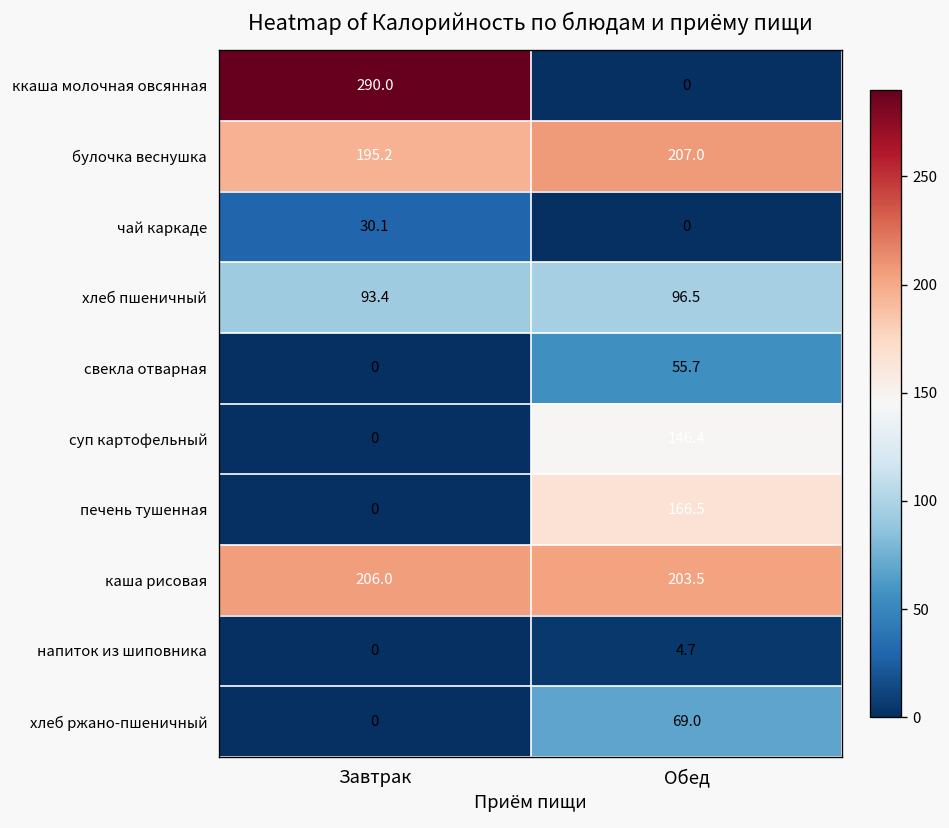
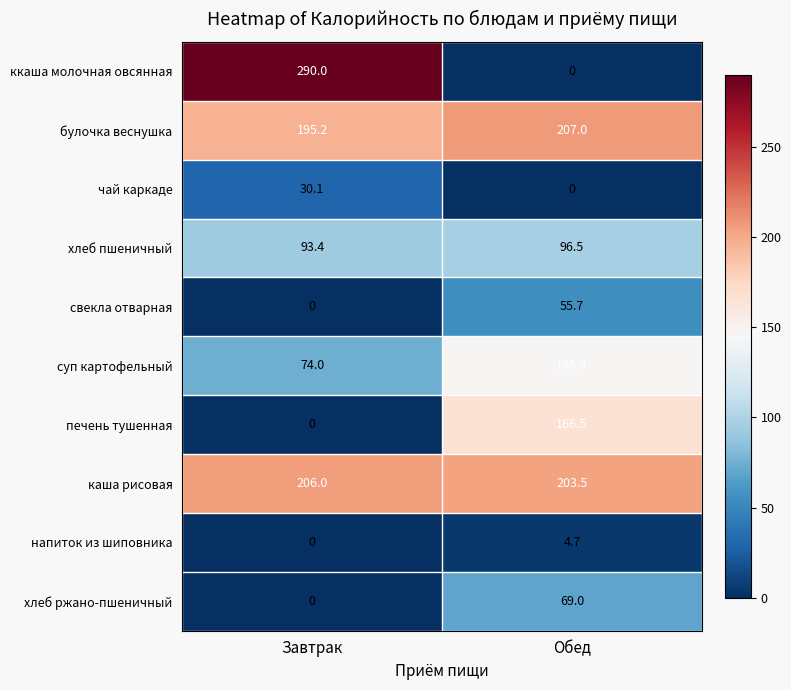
суп картофельный, Завтрак: 0 -> 74.0
